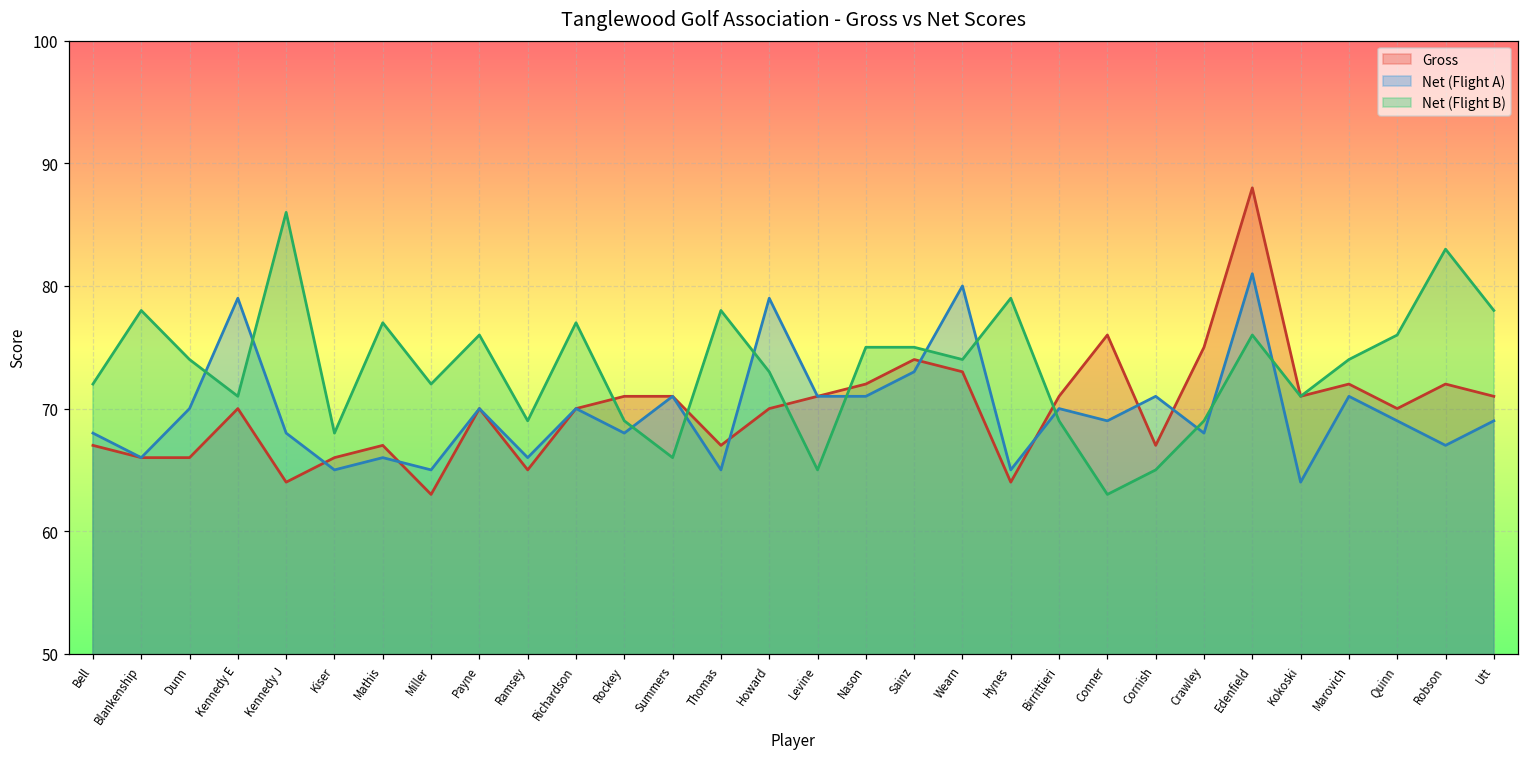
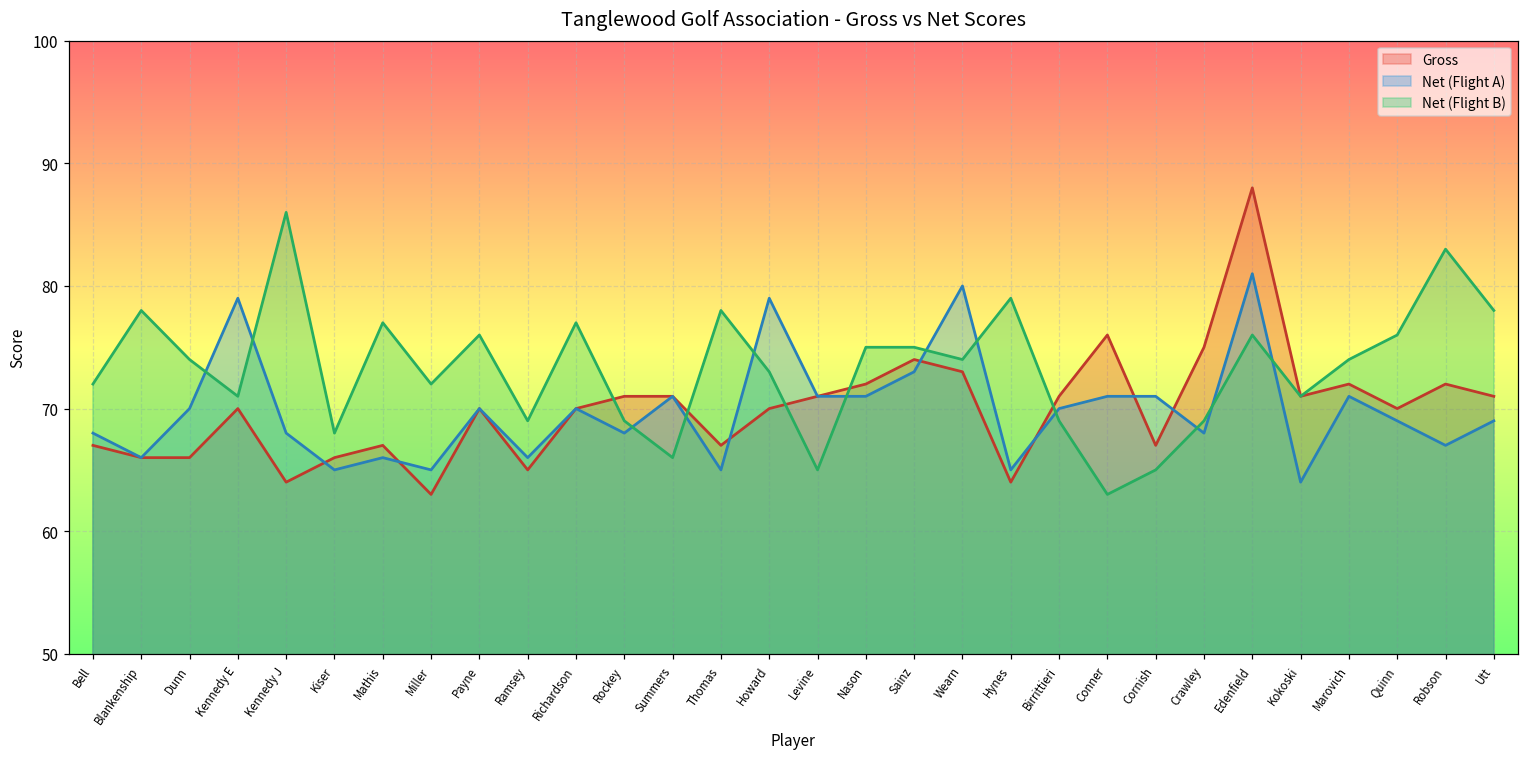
Net (Flight A), Conner: 69 -> 71
